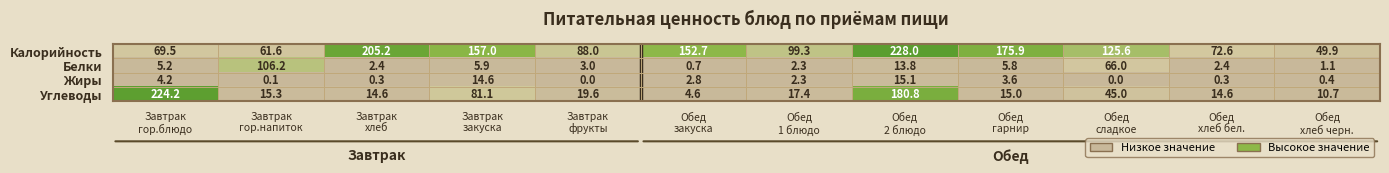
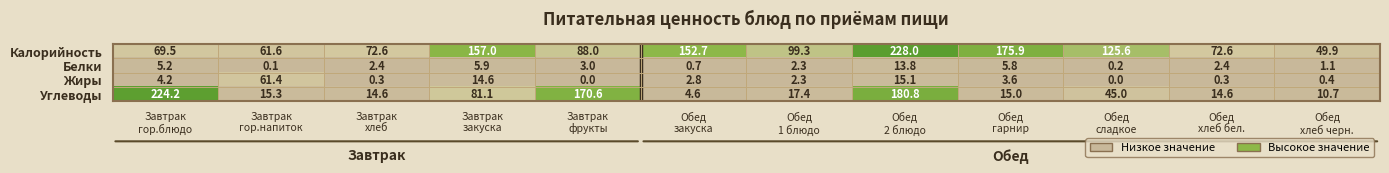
Калорийность, Завтрак хлеб: 205.2 -> 72.6
Белки, Завтрак гор.напиток: 106.2 -> 0.1
Белки, Обед сладкое: 66.0 -> 0.2
Жиры, Завтрак гор.напиток: 0.1 -> 61.4
Углеводы, Завтрак фрукты: 19.6 -> 170.6
